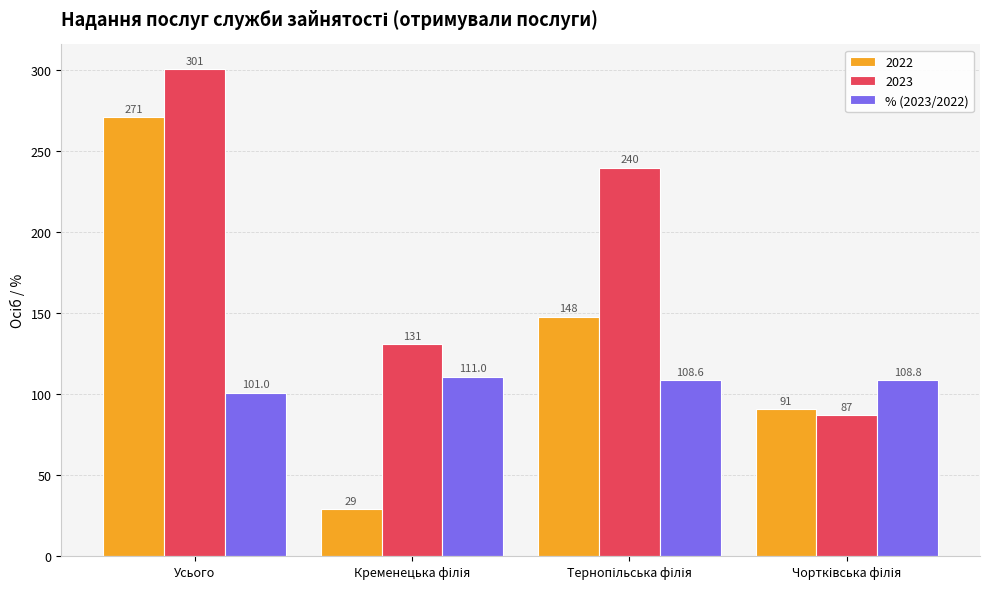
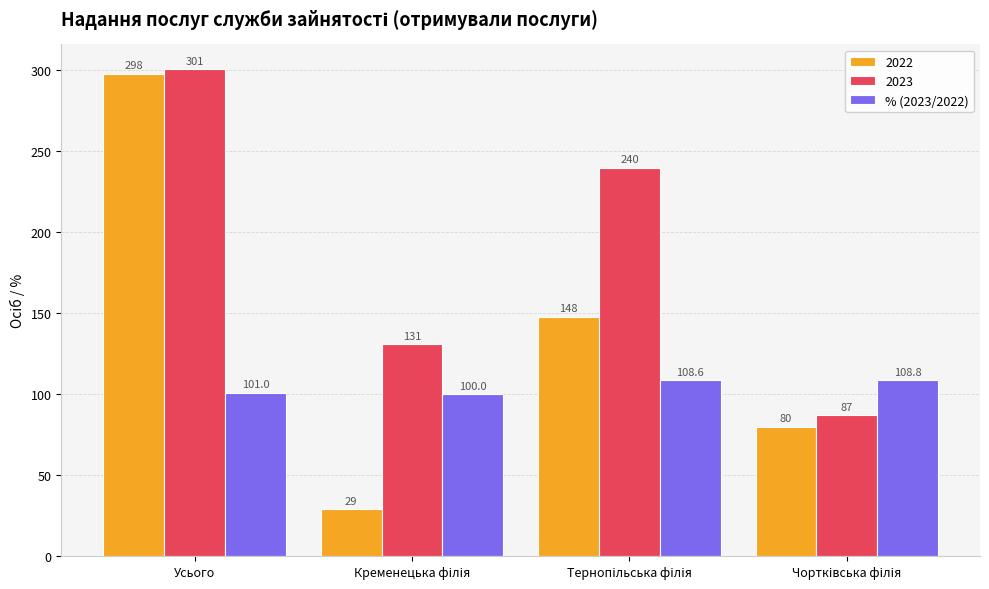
2022, Усього: 271 -> 298
% (2023/2022), Кременецька філія: 111.0 -> 100.0
2022, Чортківська філія: 91 -> 80
